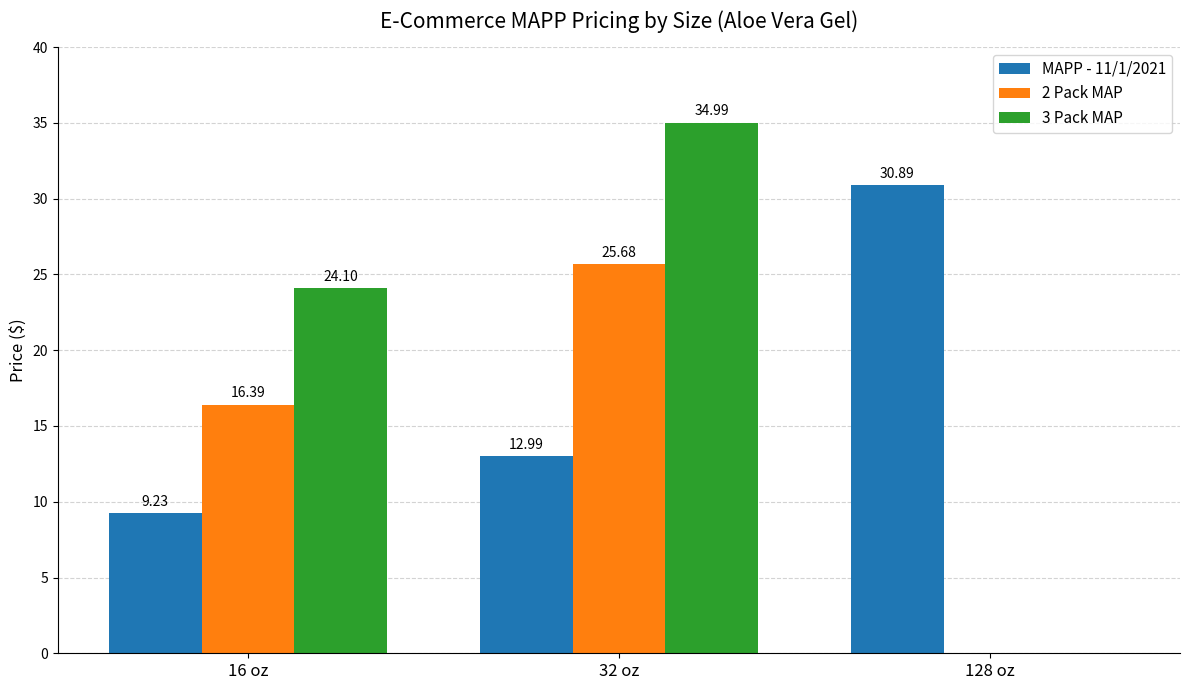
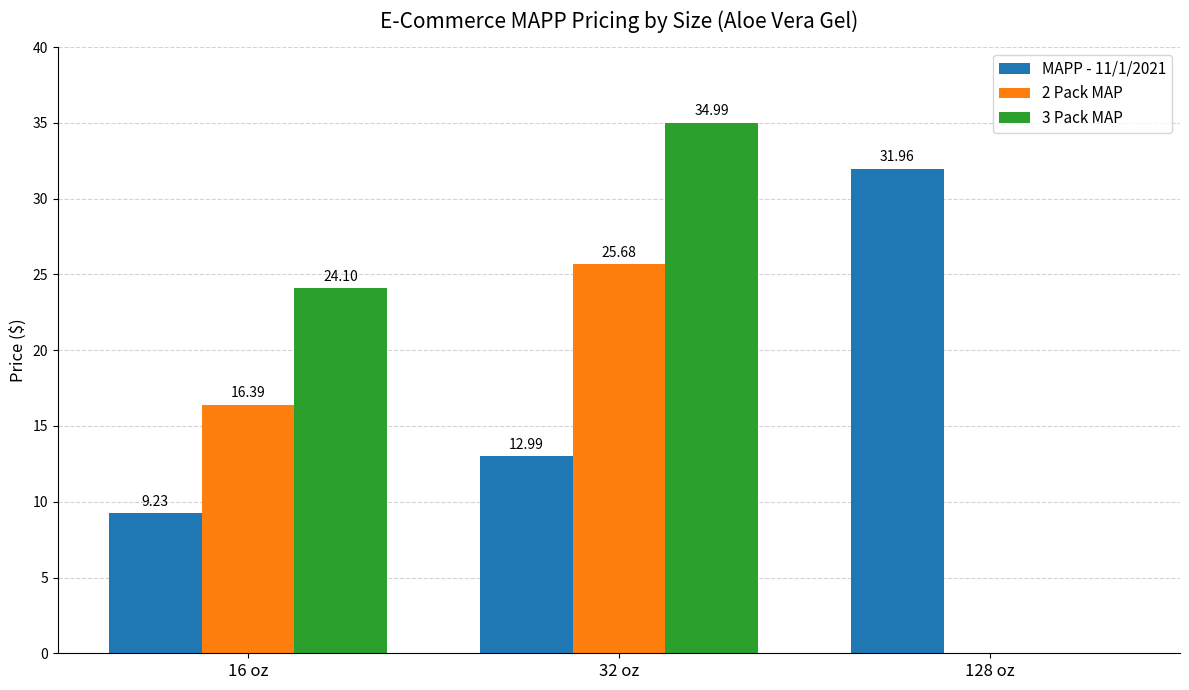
MAPP - 11/1/2021, 128 oz: 30.89 -> 31.96
